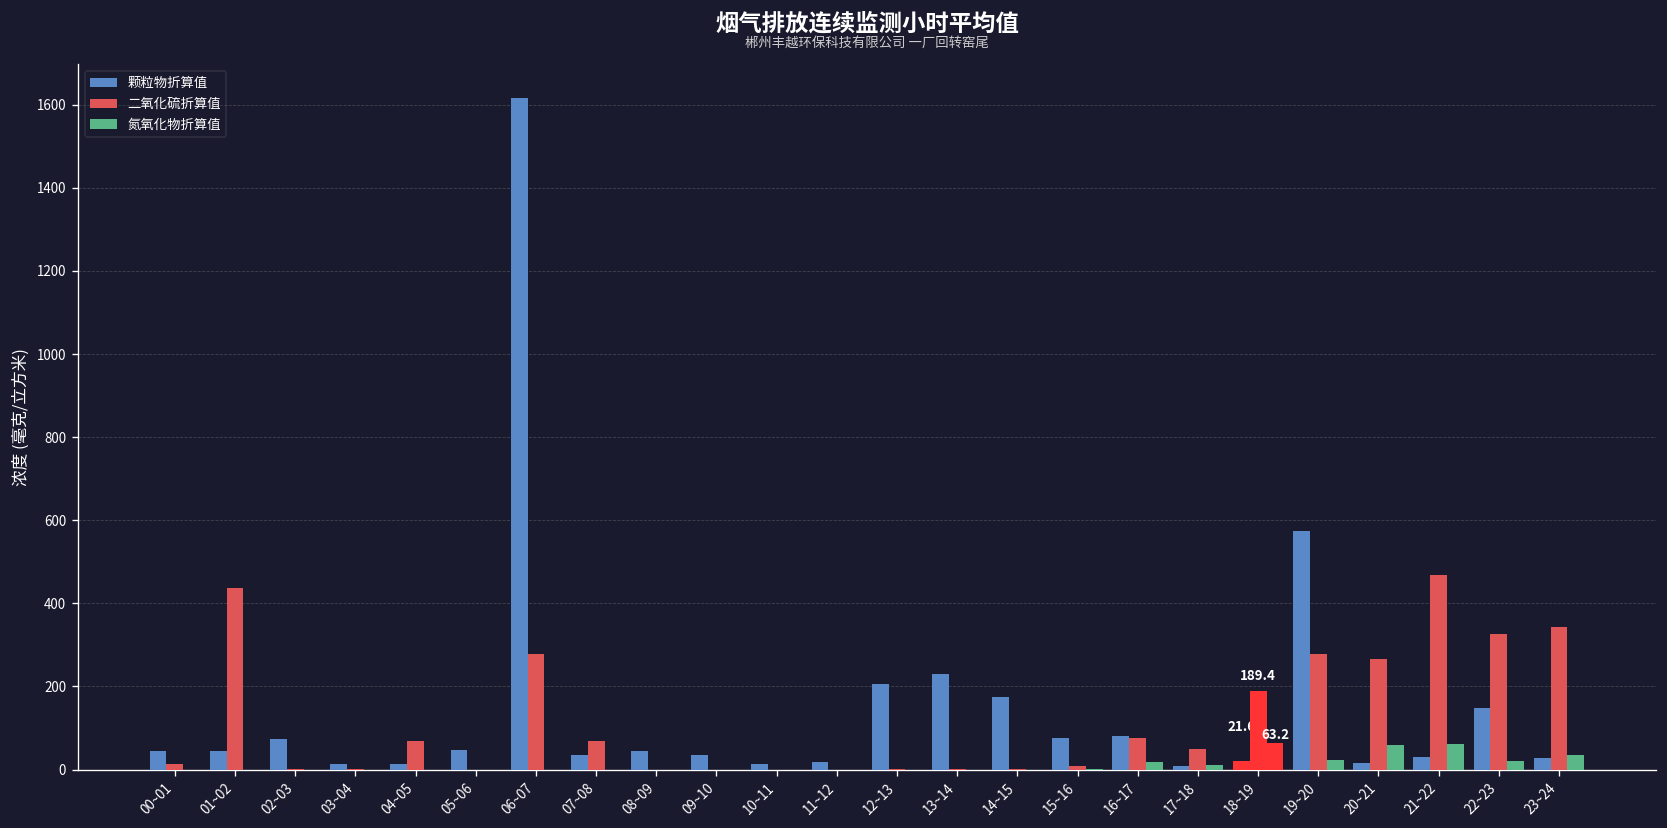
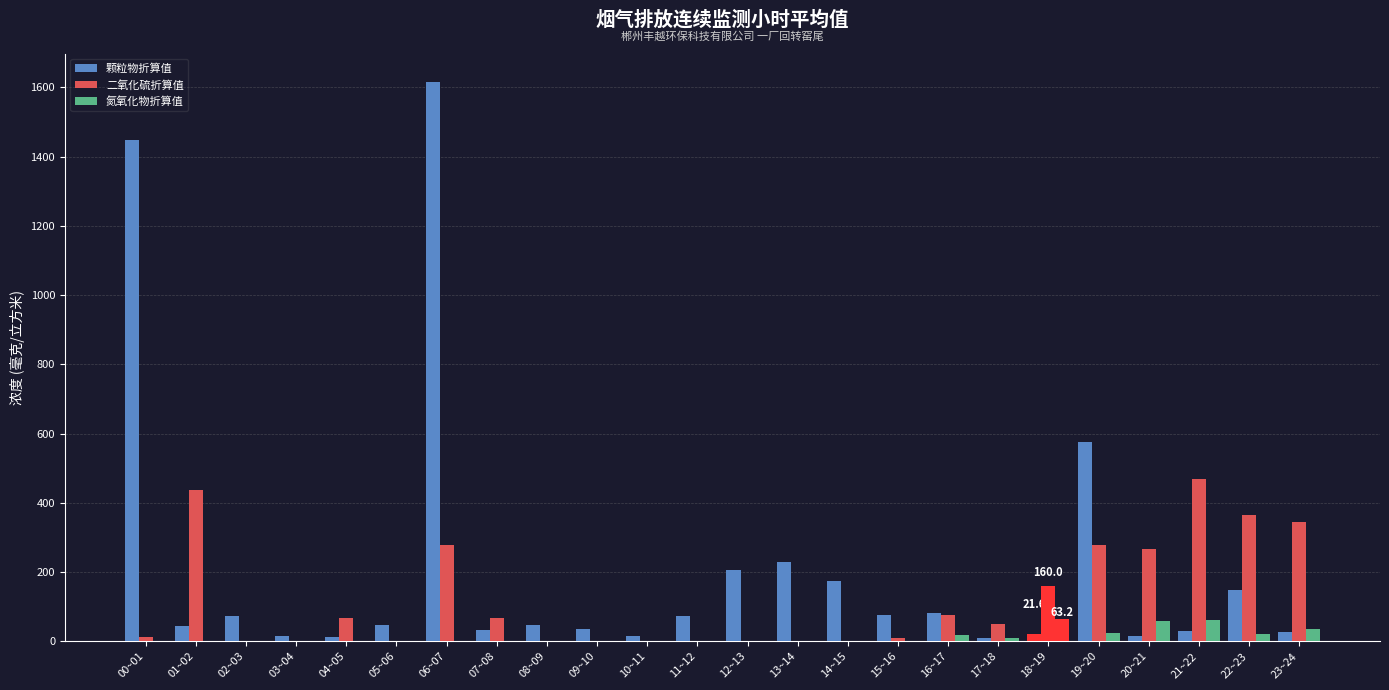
颗粒物折算值, 00~01: 40 -> 1450
颗粒物折算值, 11~12: 20 -> 70
二氧化硫折算值, 18~19: 189.4 -> 160.0
二氧化硫折算值, 22~23: 330 -> 360
